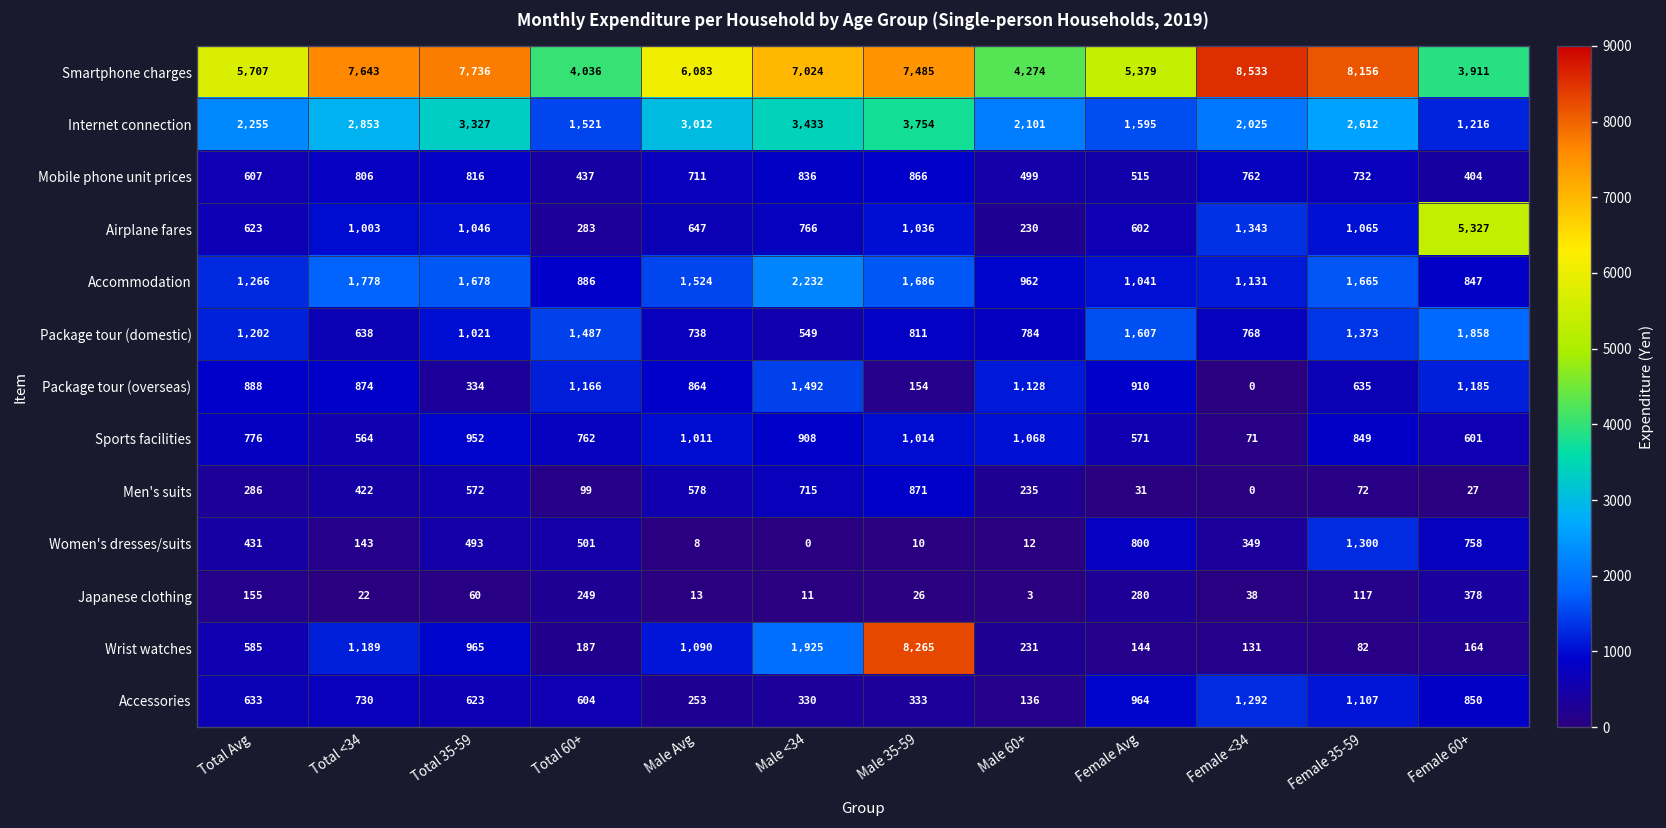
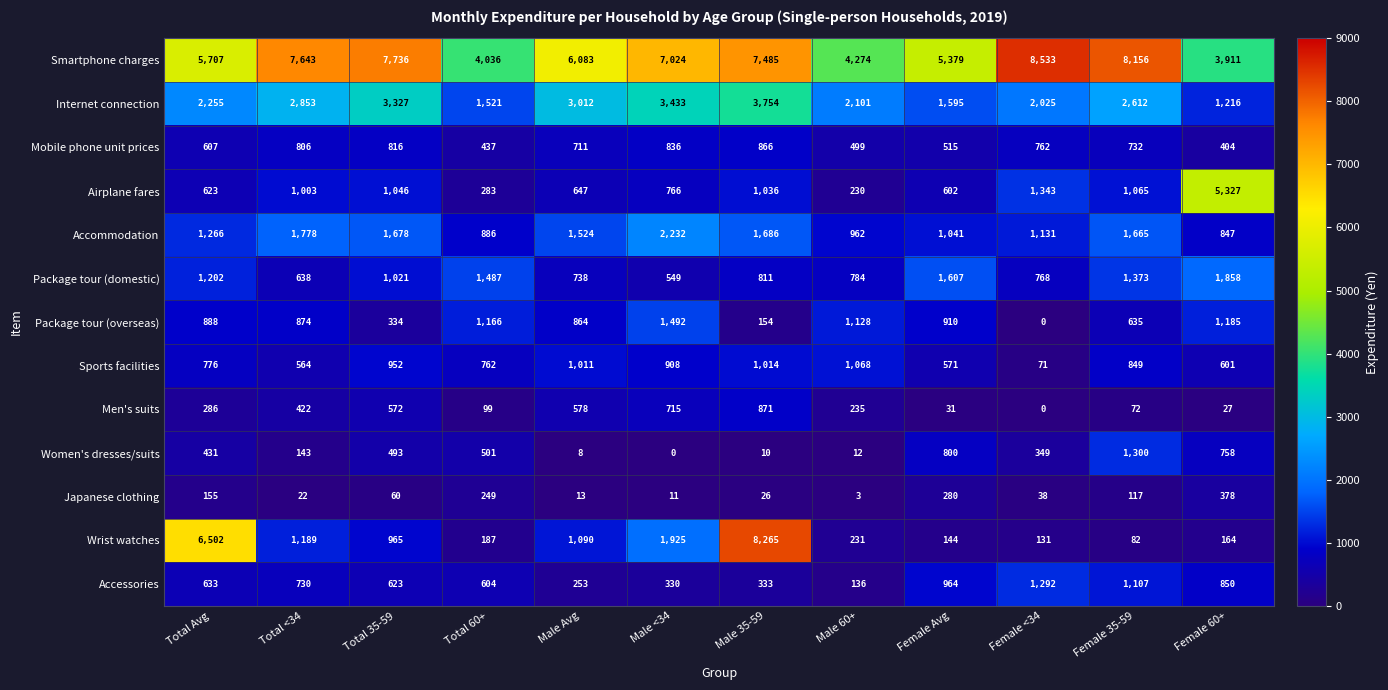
Wrist watches, Total Avg: 585 -> 6,502
